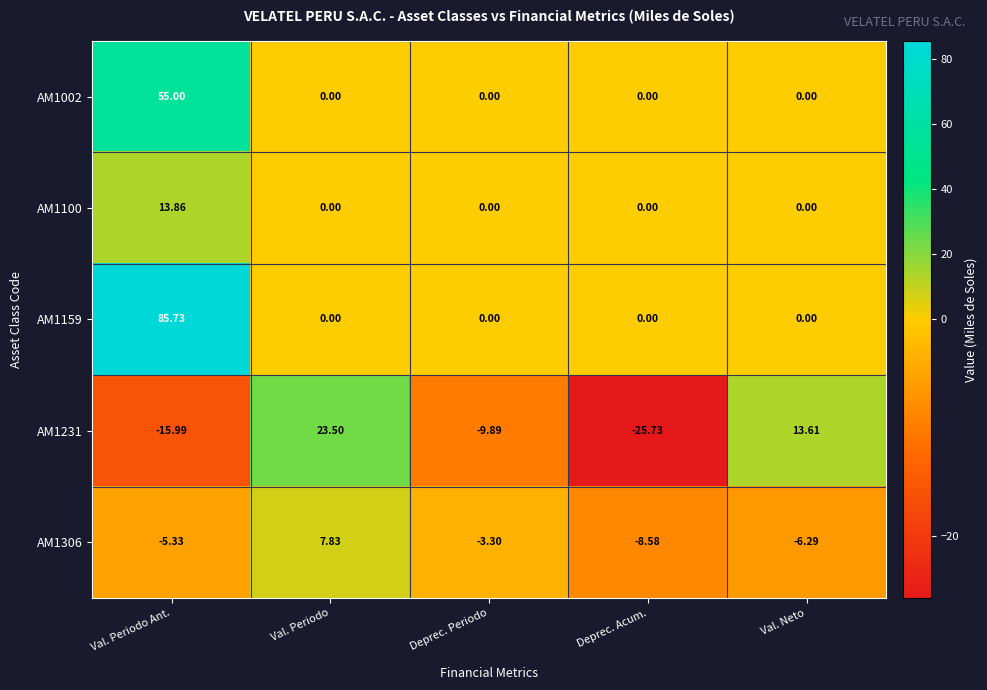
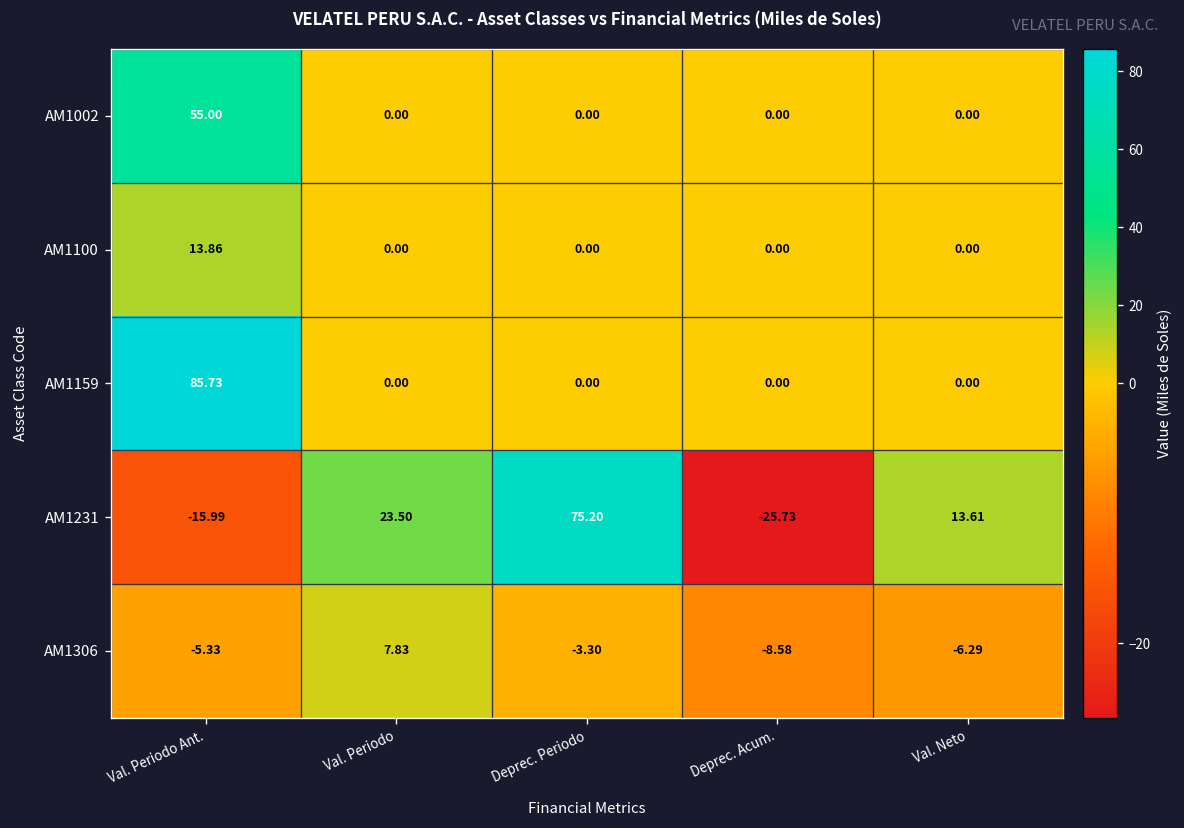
AM1231, Deprec. Periodo: -9.89 -> 75.20
